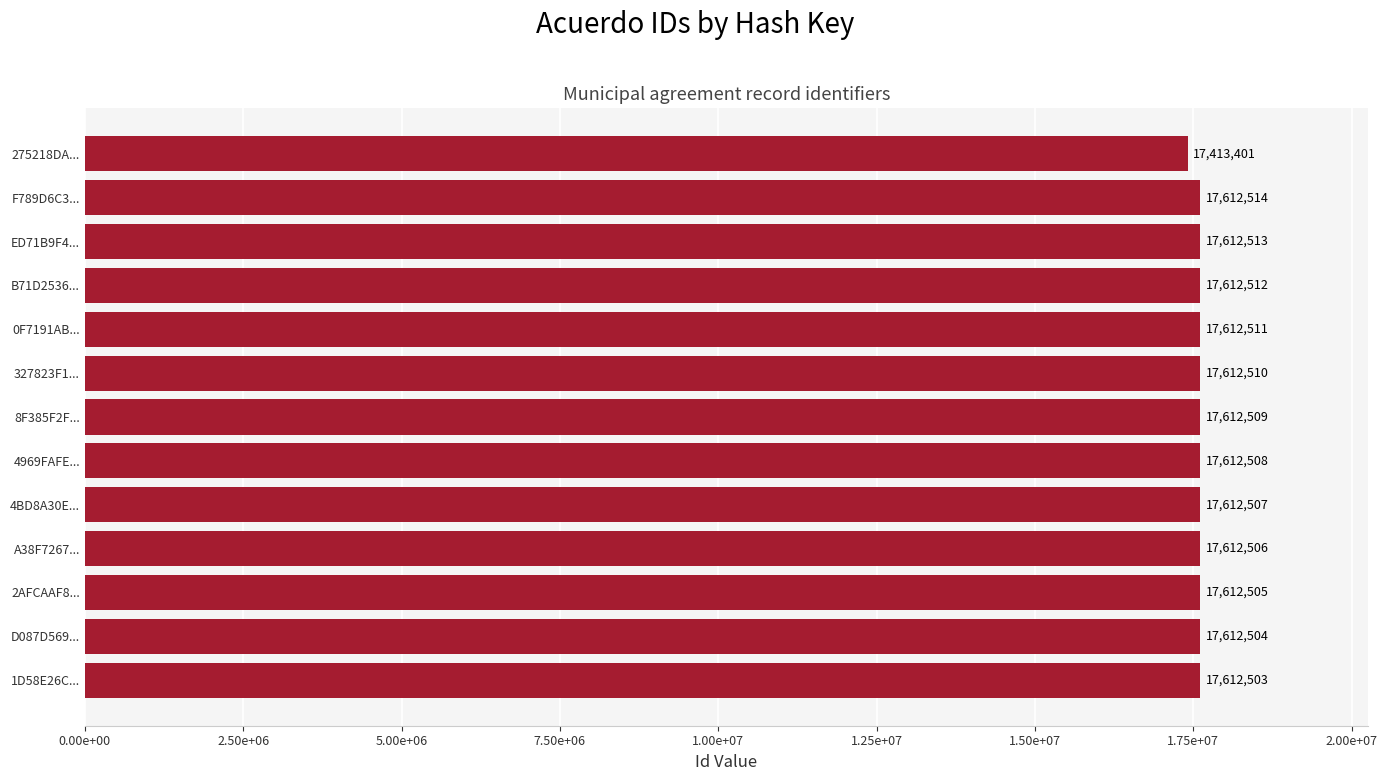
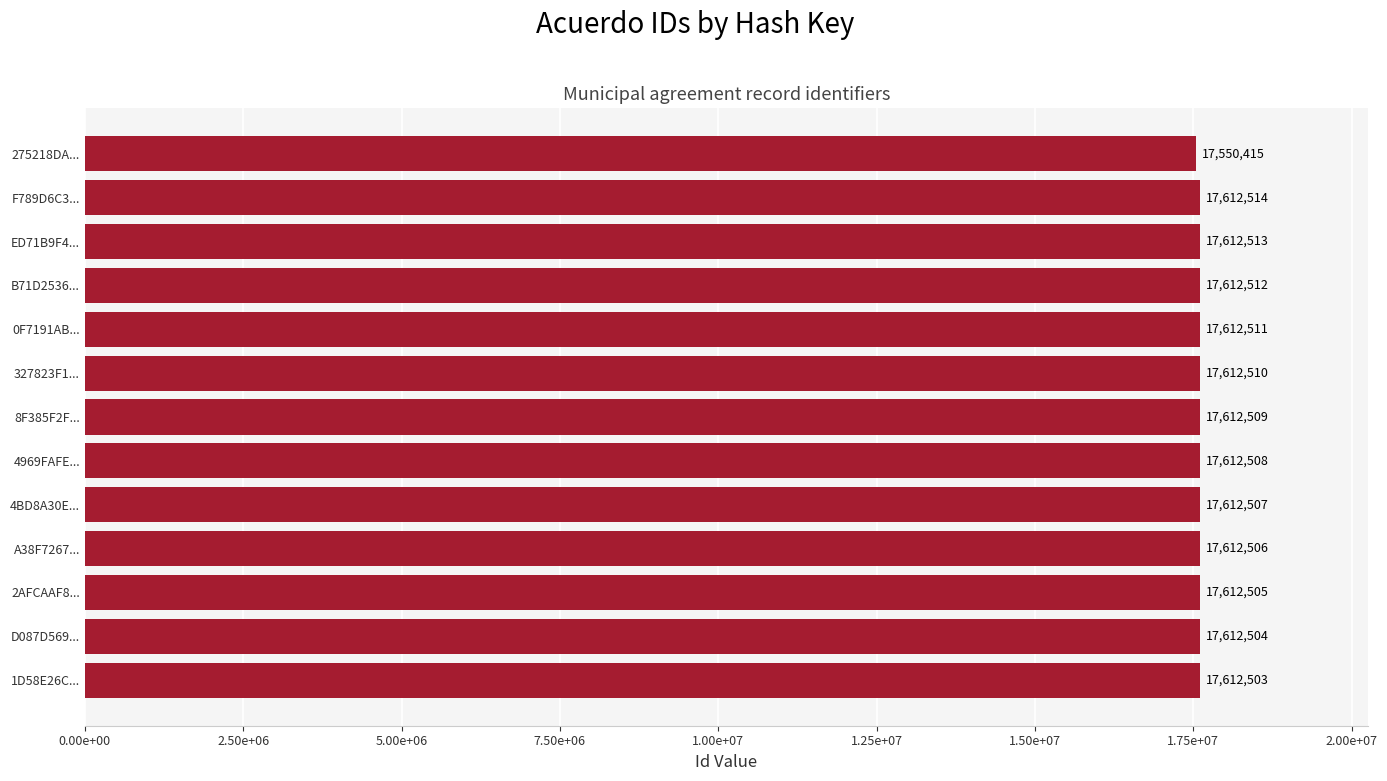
275218DA...: 17,413,401 -> 17,550,415
